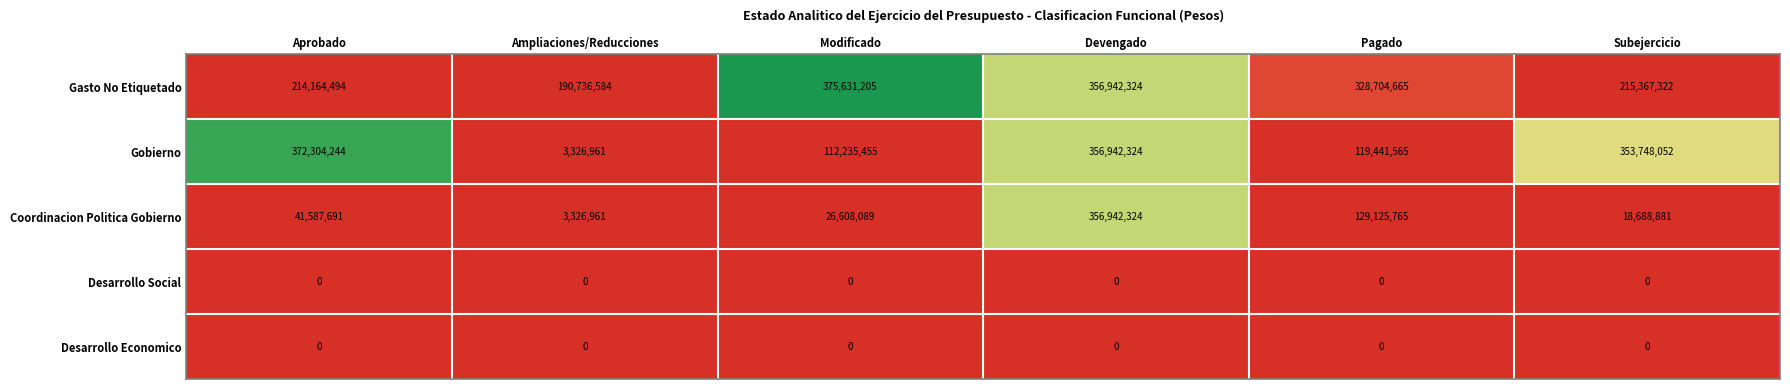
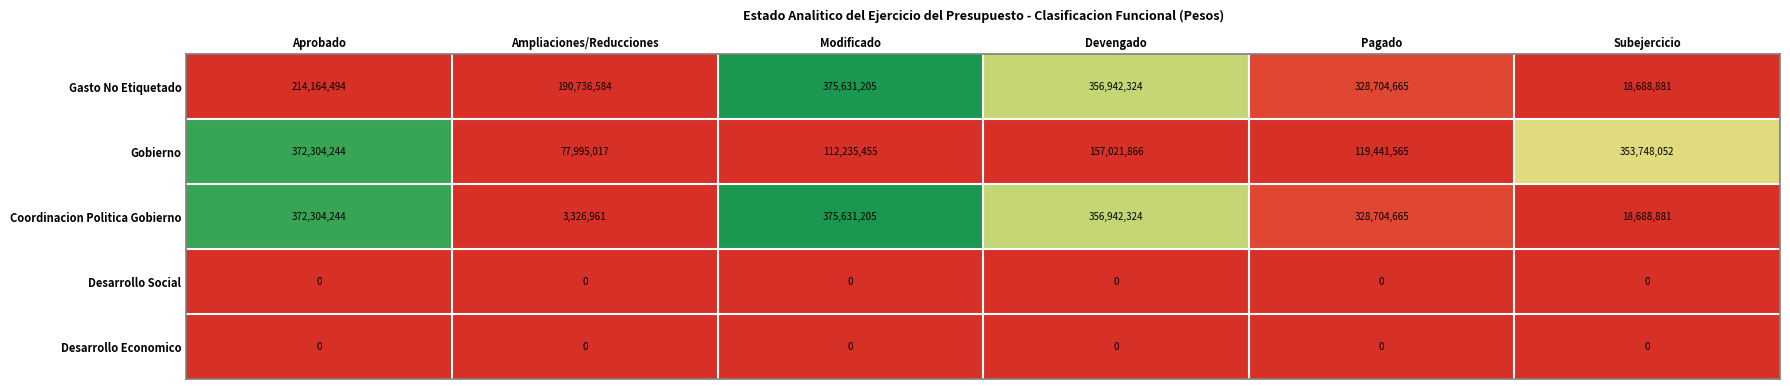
Gasto No Etiquetado, Subejercicio: 215,367,322 -> 18,688,881
Gobierno, Ampliaciones/Reducciones: 3,326,961 -> 77,995,017
Gobierno, Devengado: 356,942,324 -> 157,021,866
Coordinacion Politica Gobierno, Aprobado: 41,587,691 -> 372,304,244
Coordinacion Politica Gobierno, Modificado: 26,608,089 -> 375,631,205
Coordinacion Politica Gobierno, Pagado: 129,125,765 -> 328,704,665
